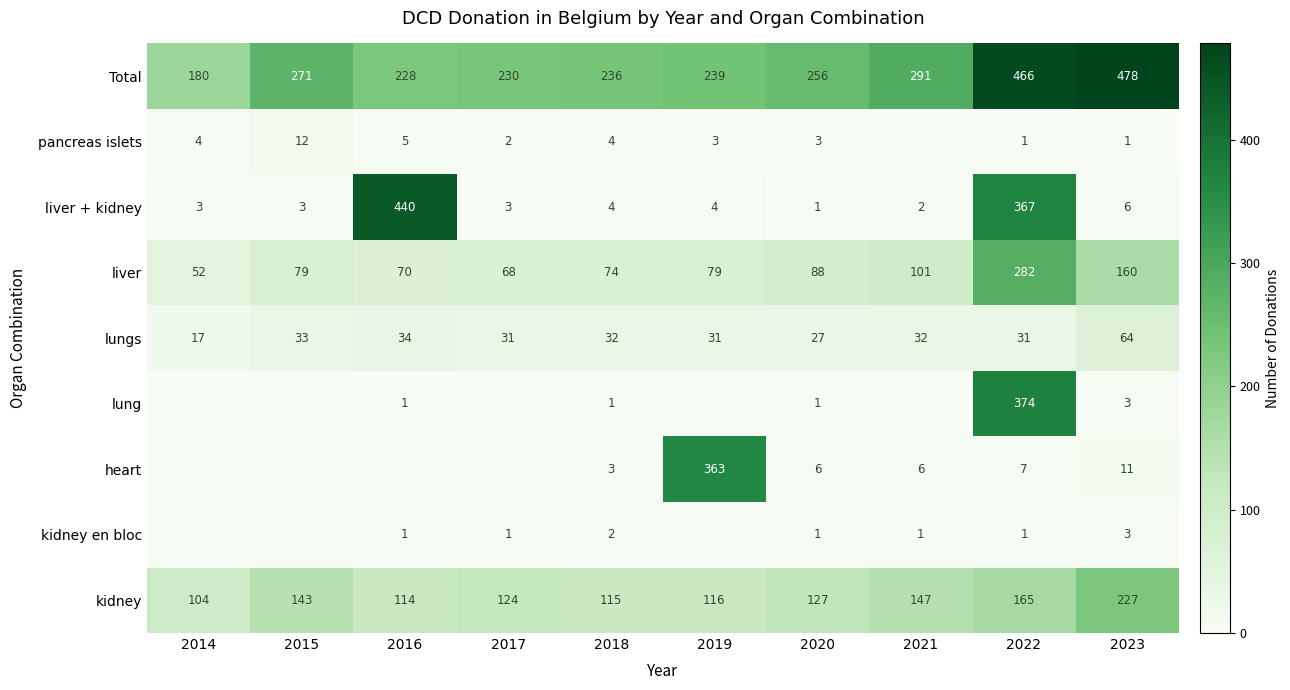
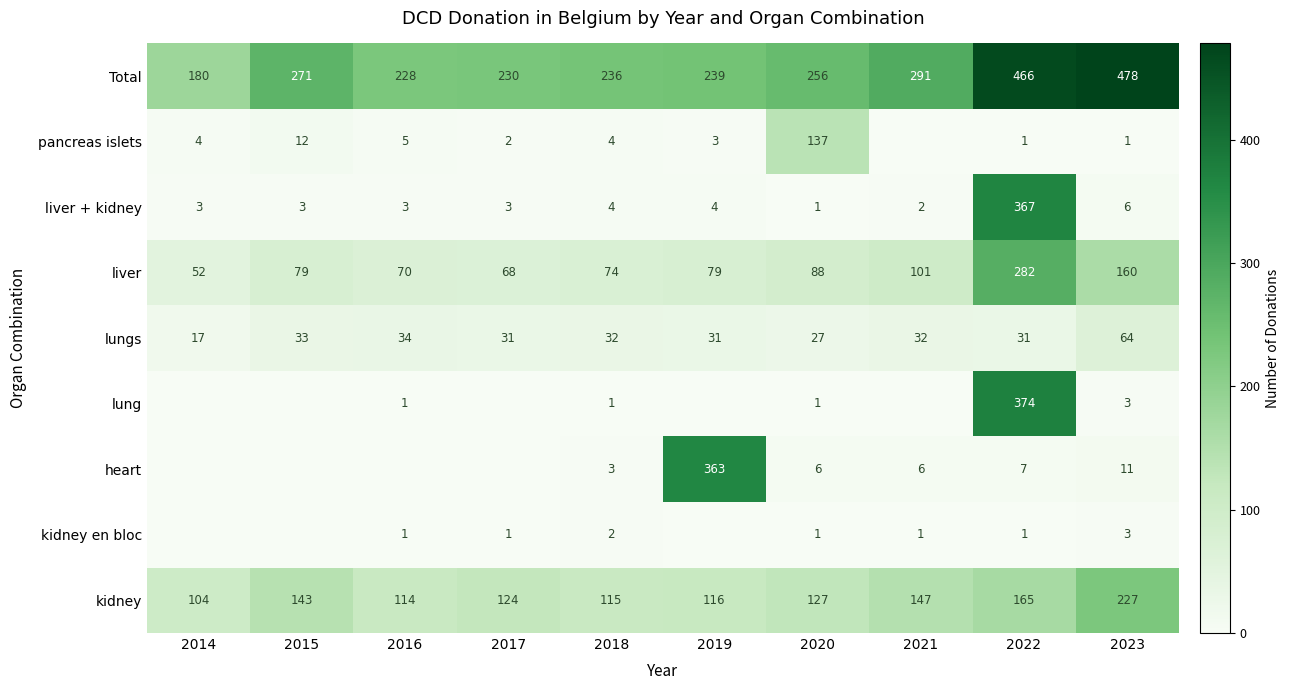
pancreas islets, 2020: 3 -> 137
liver + kidney, 2016: 440 -> 3
